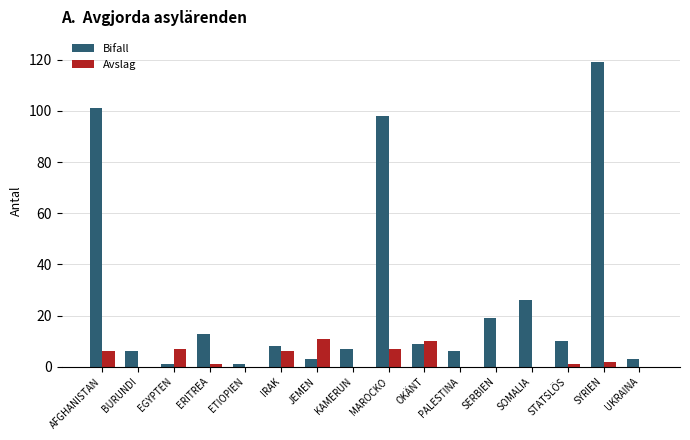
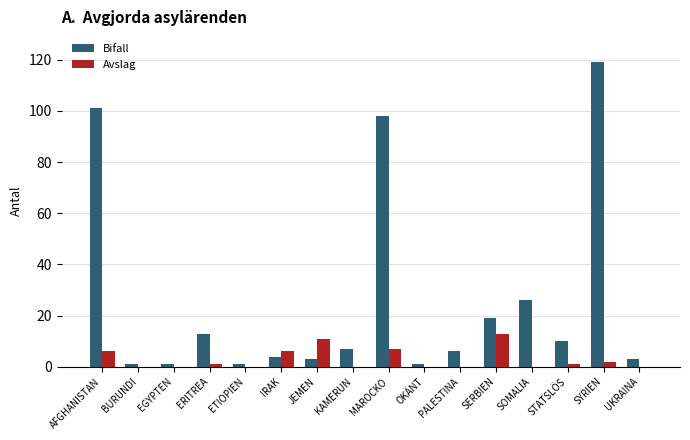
Bifall, BURUNDI: 6 -> 1
Avslag, EGYPTEN: 7 -> 0
Bifall, IRAK: 8 -> 4
Bifall, OKÄNT: 9 -> 1
Avslag, OKÄNT: 10 -> 0
Avslag, SERBIEN: 0 -> 13
